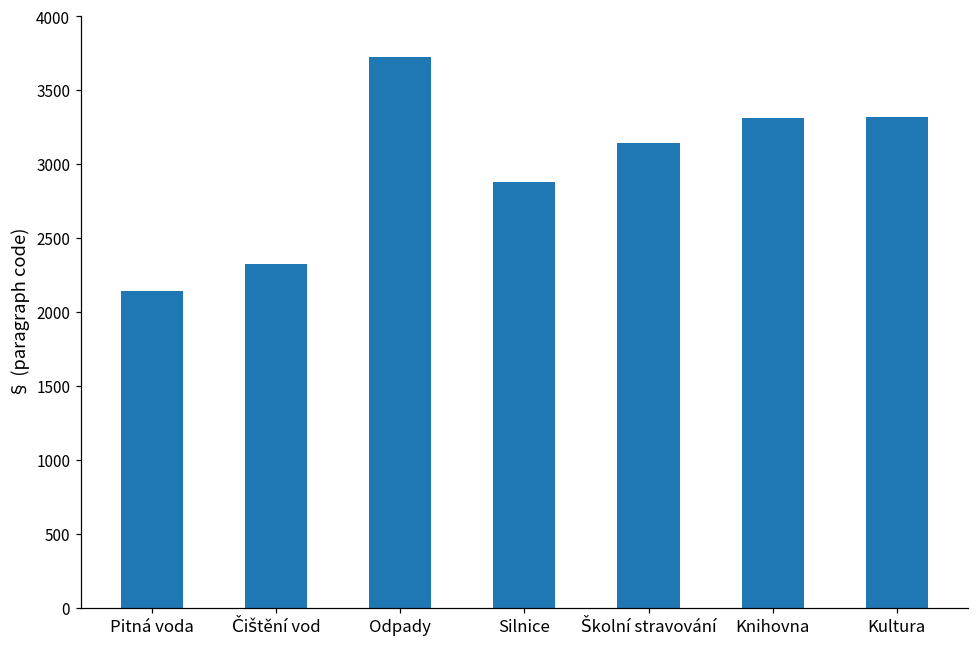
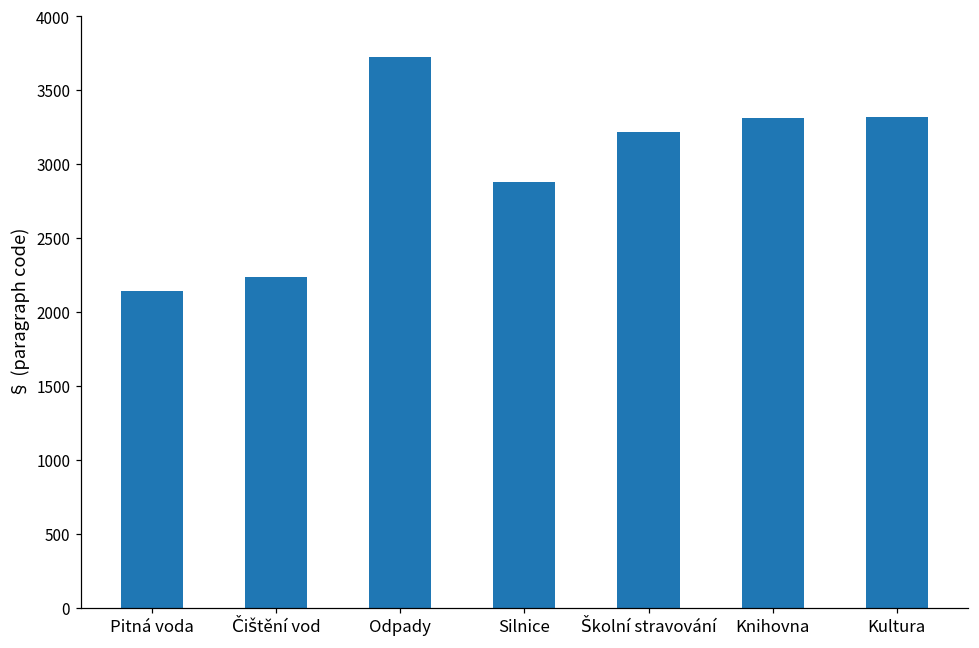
Čištění vod: 2320 -> 2240
Školní stravování: 3140 -> 3220
